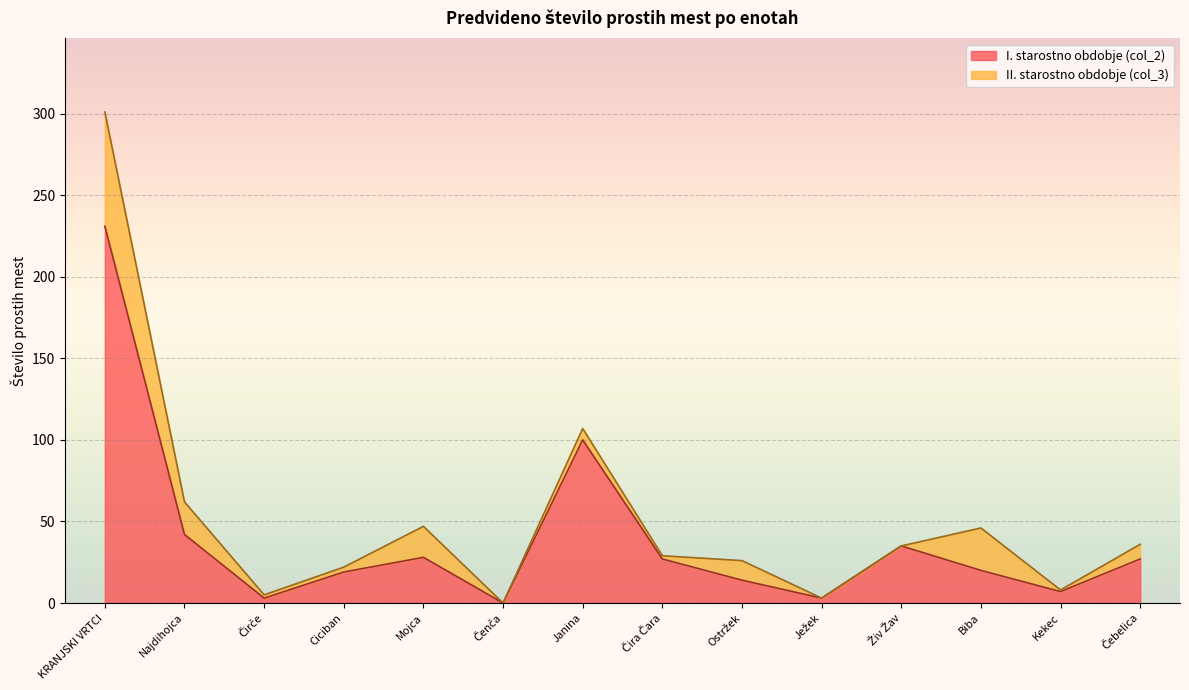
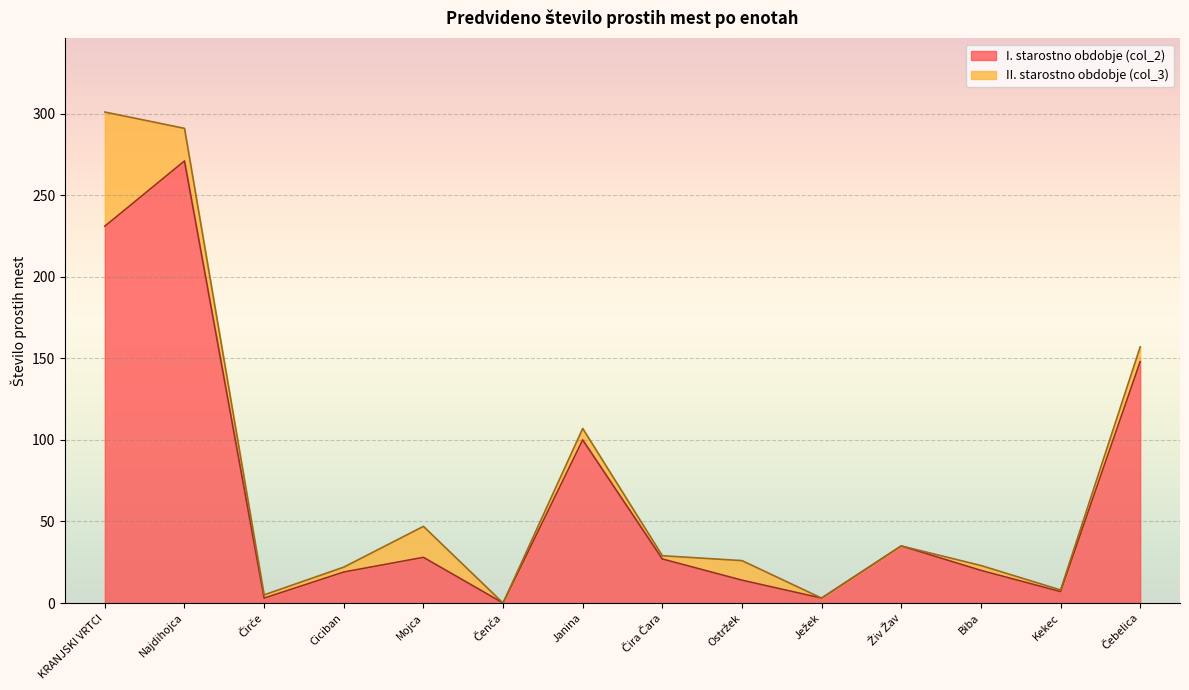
I. starostno obdobje (col_2), Najdihojca: 42 -> 271
II. starostno obdobje (col_3), Biba: 26 -> 3
I. starostno obdobje (col_2), Čebelica: 27 -> 148
